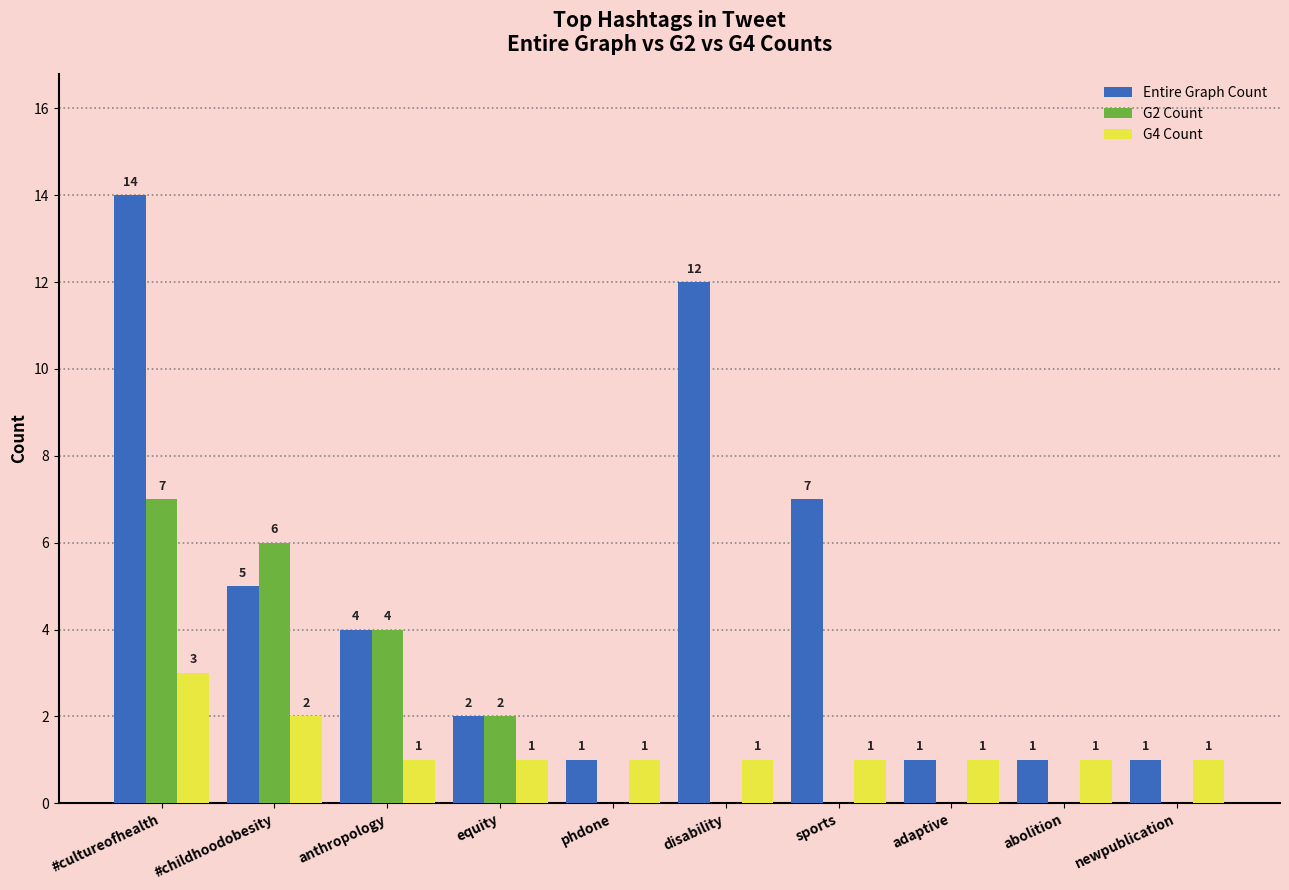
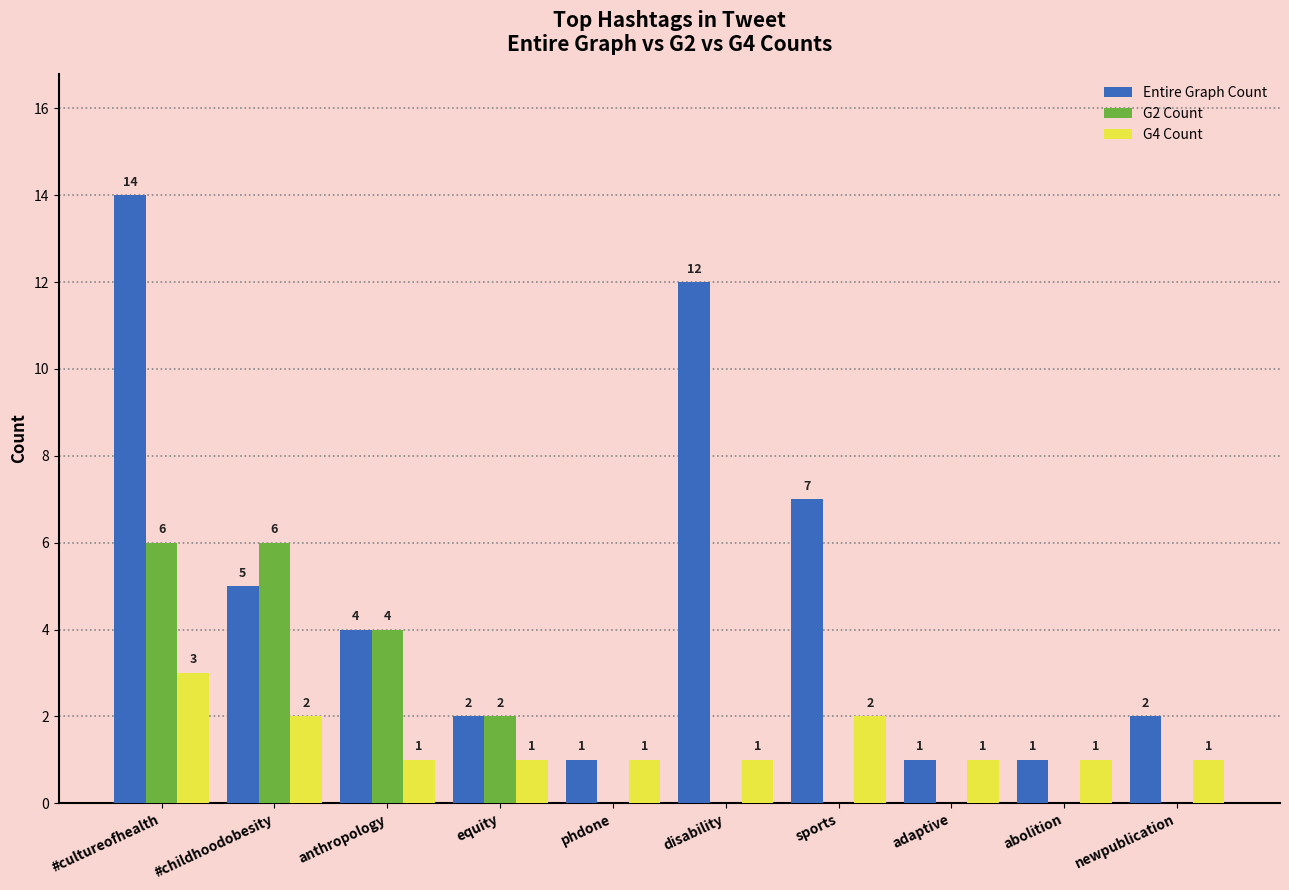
G2 Count, #cultureofhealth: 7 -> 6
G4 Count, sports: 1 -> 2
Entire Graph Count, newpublication: 1 -> 2
